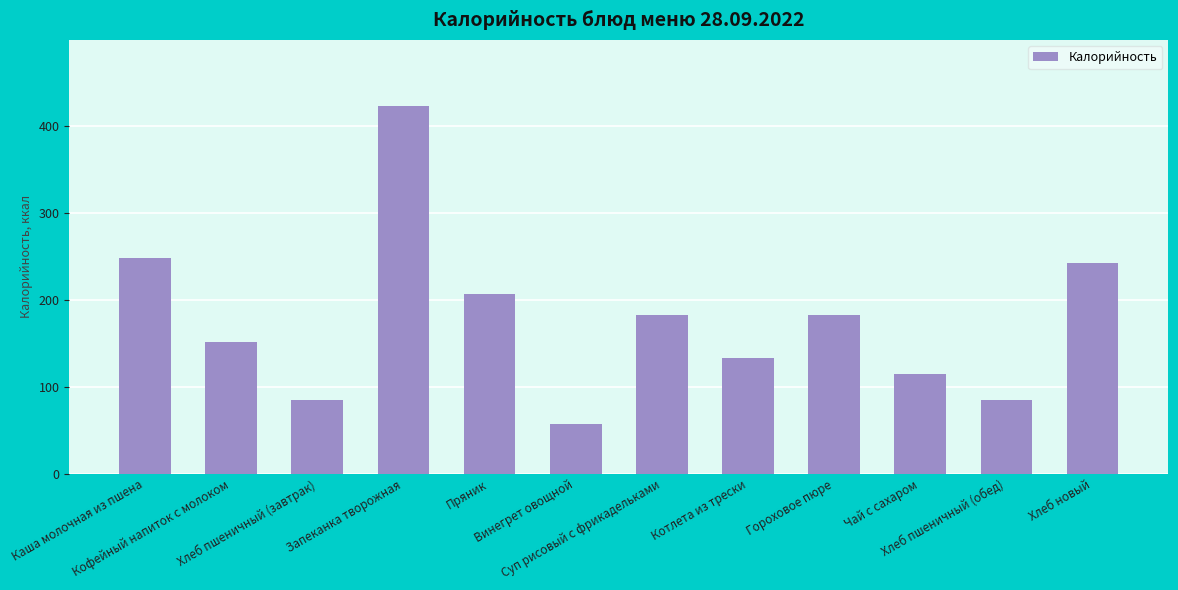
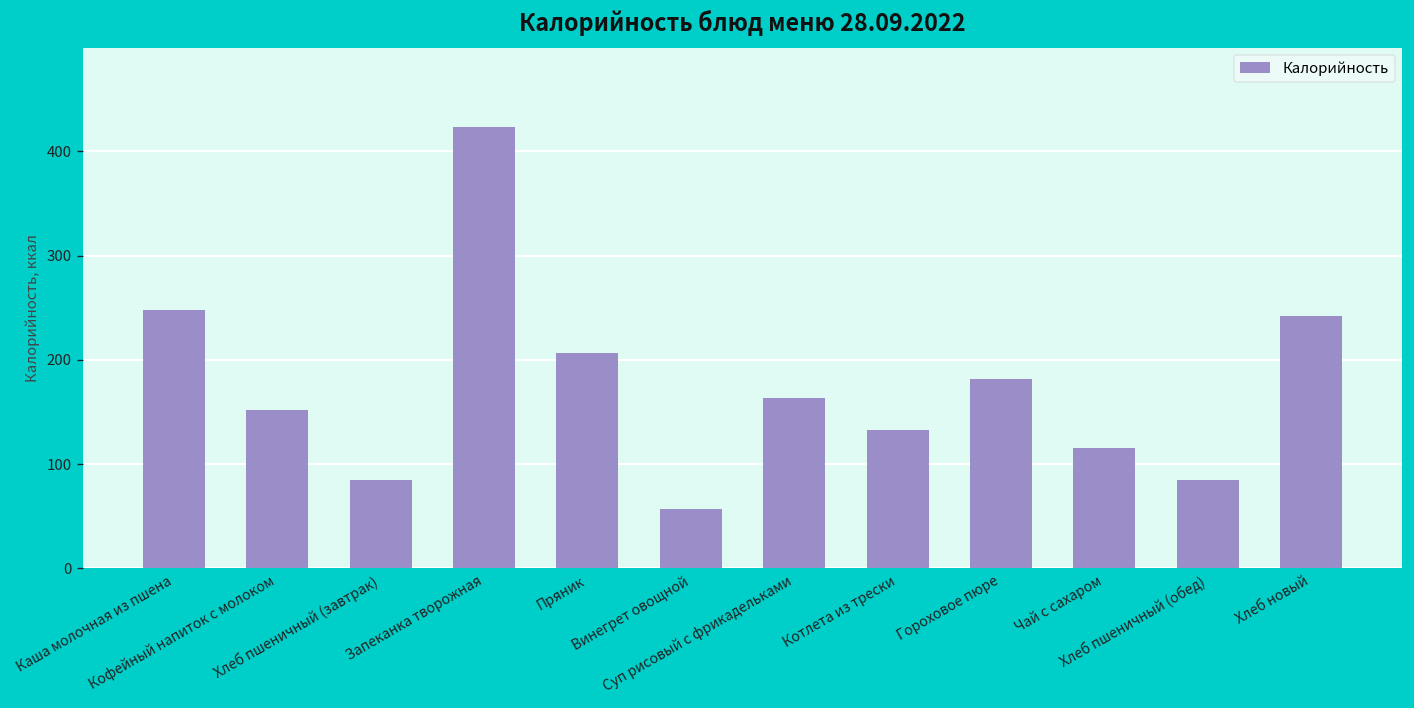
Суп рисовый с фрикадельками: 180 -> 160
